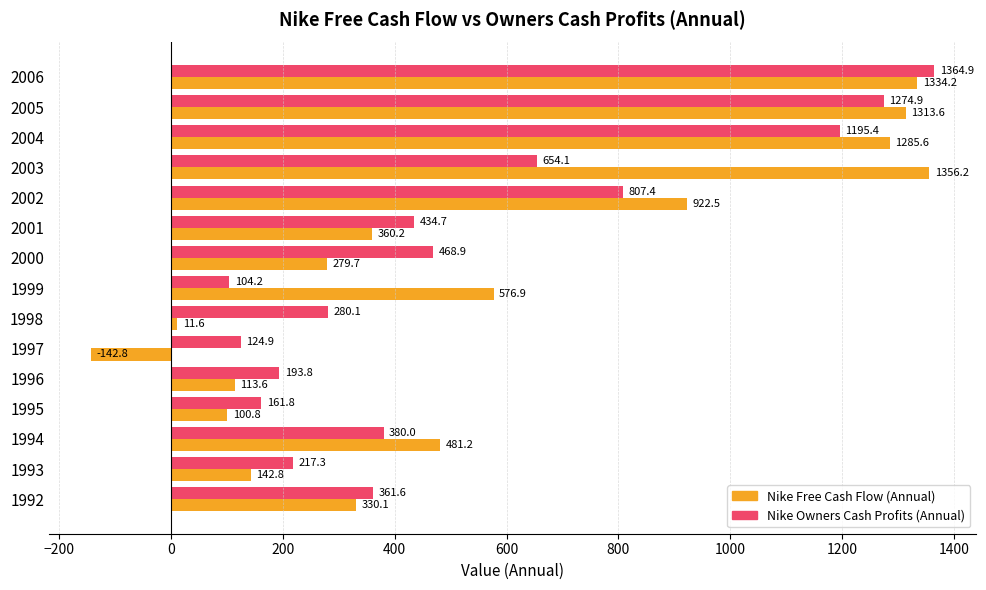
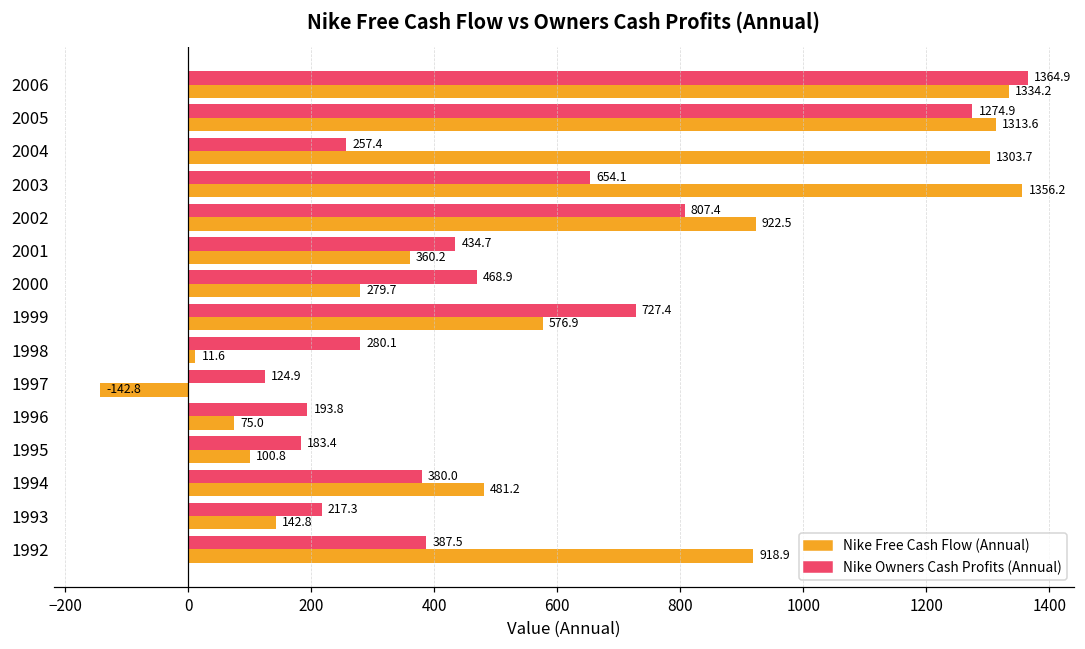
Nike Owners Cash Profits (Annual), 2004: 1195.4 -> 257.4
Nike Free Cash Flow (Annual), 2004: 1285.6 -> 1303.7
Nike Owners Cash Profits (Annual), 1999: 104.2 -> 727.4
Nike Free Cash Flow (Annual), 1996: 113.6 -> 75.0
Nike Owners Cash Profits (Annual), 1995: 161.8 -> 183.4
Nike Owners Cash Profits (Annual), 1992: 361.6 -> 387.5
Nike Free Cash Flow (Annual), 1992: 330.1 -> 918.9
